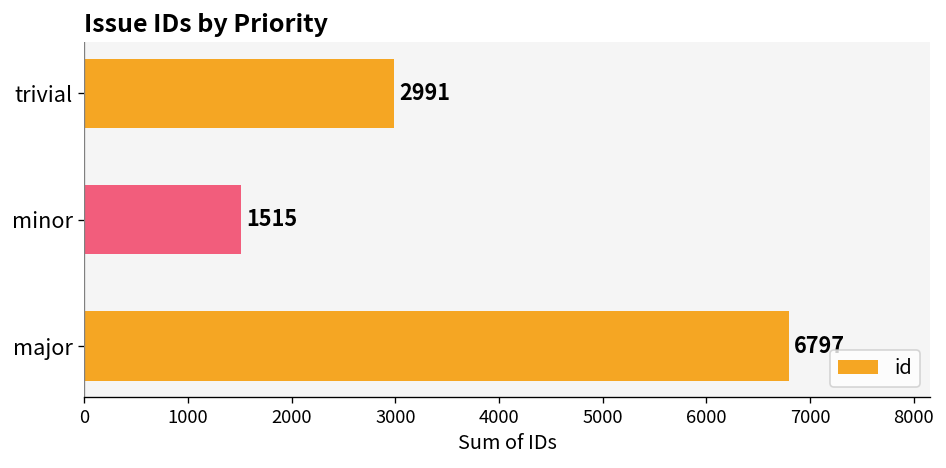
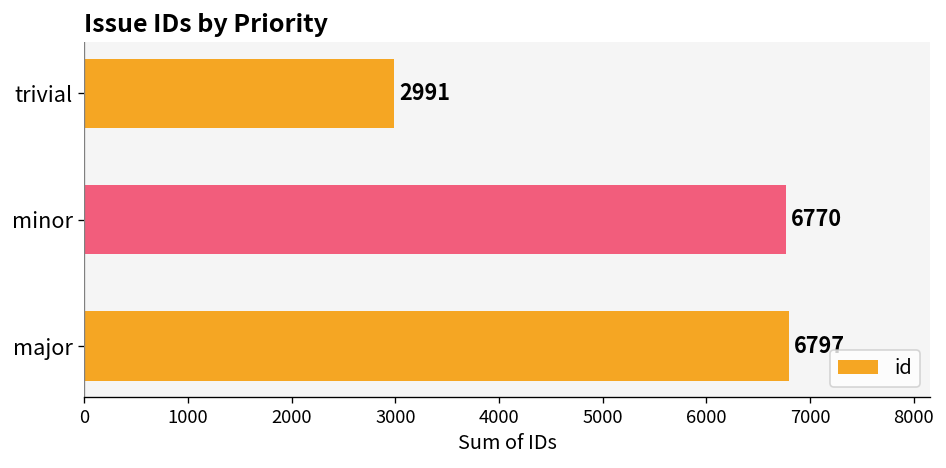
minor: 1515 -> 6770
